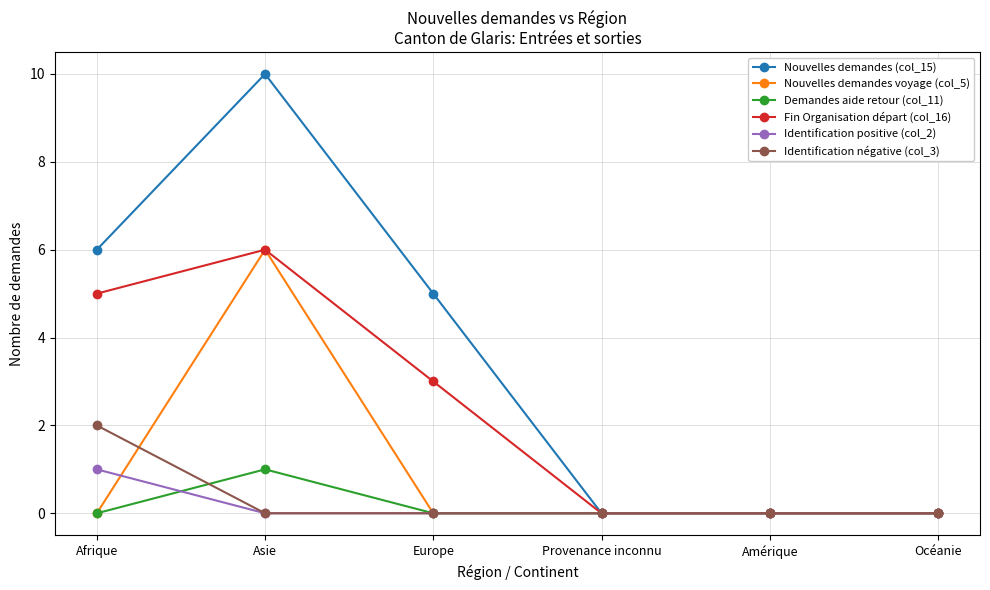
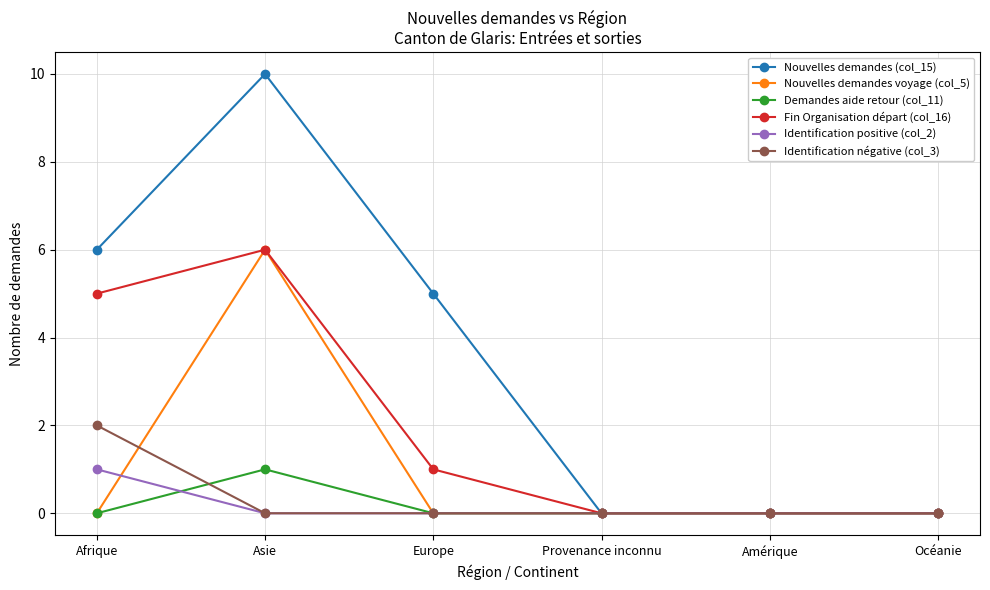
Fin Organisation départ (col_16), Europe: 3 -> 1
